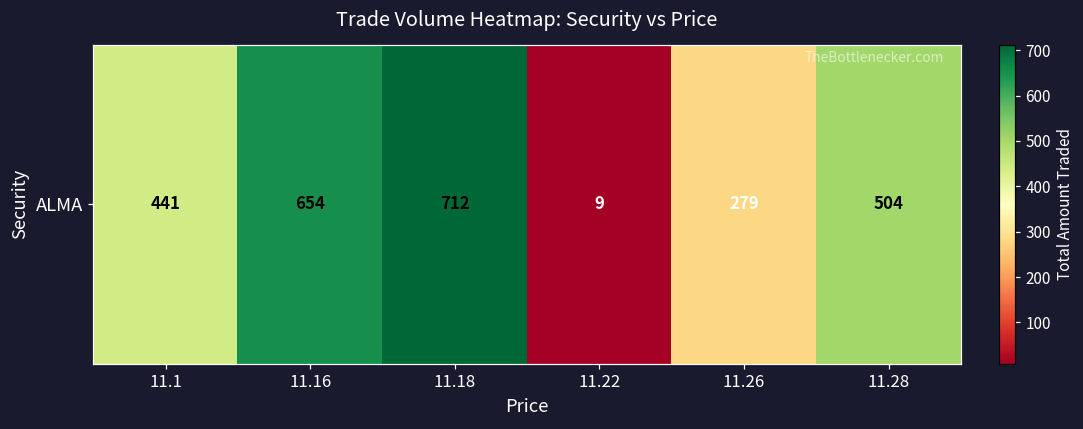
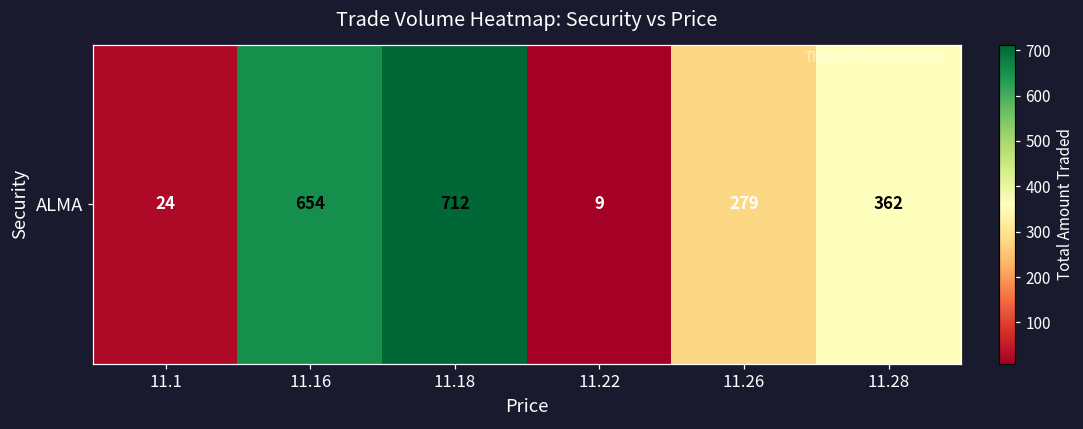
ALMA, 11.1: 441 -> 24
ALMA, 11.28: 504 -> 362
